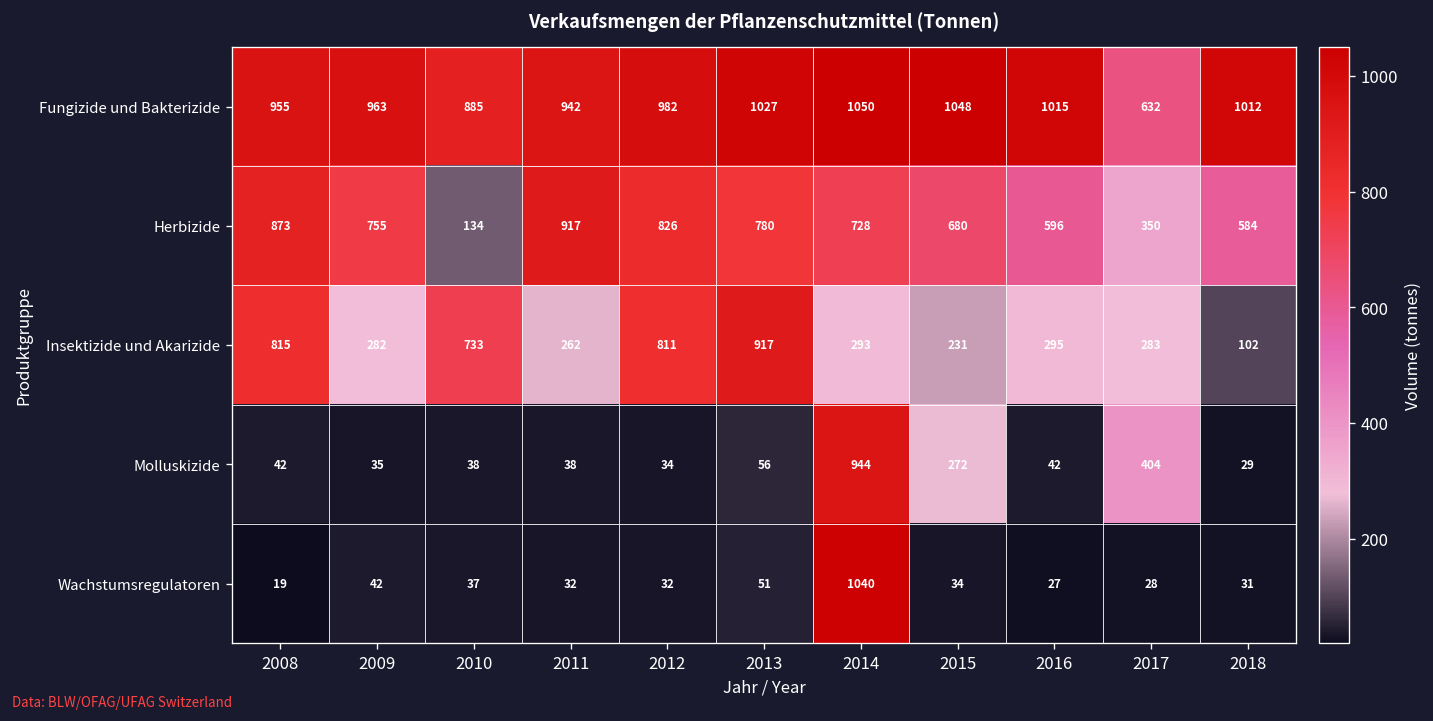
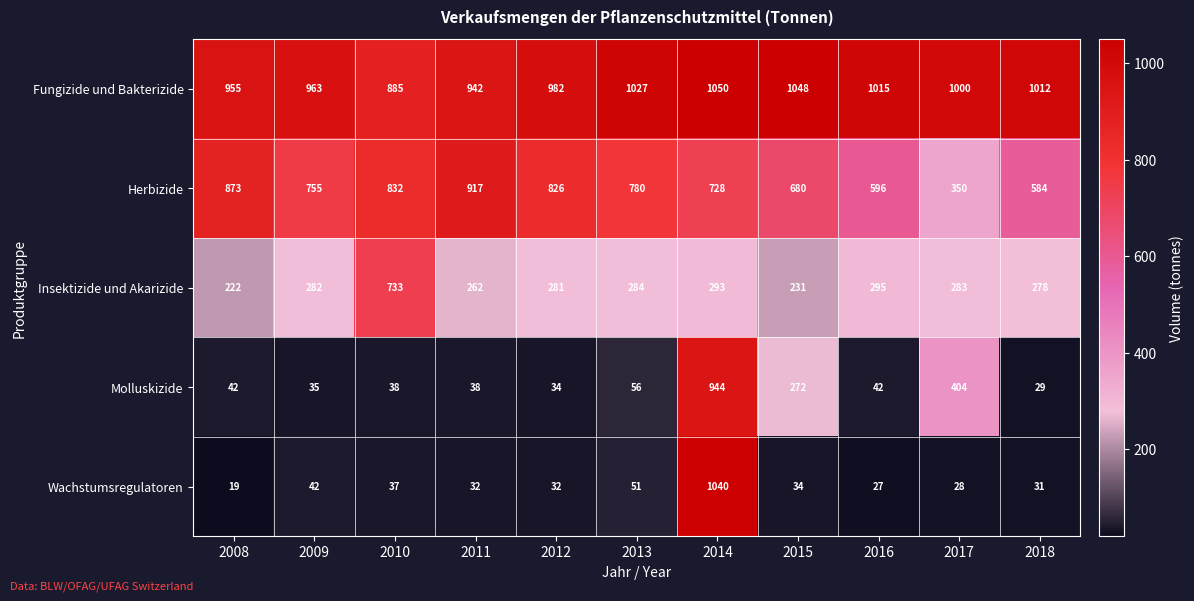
Fungizide und Bakterizide, 2017: 632 -> 1000
Herbizide, 2010: 134 -> 832
Insektizide und Akarizide, 2008: 815 -> 222
Insektizide und Akarizide, 2012: 811 -> 281
Insektizide und Akarizide, 2013: 917 -> 284
Insektizide und Akarizide, 2018: 102 -> 278
